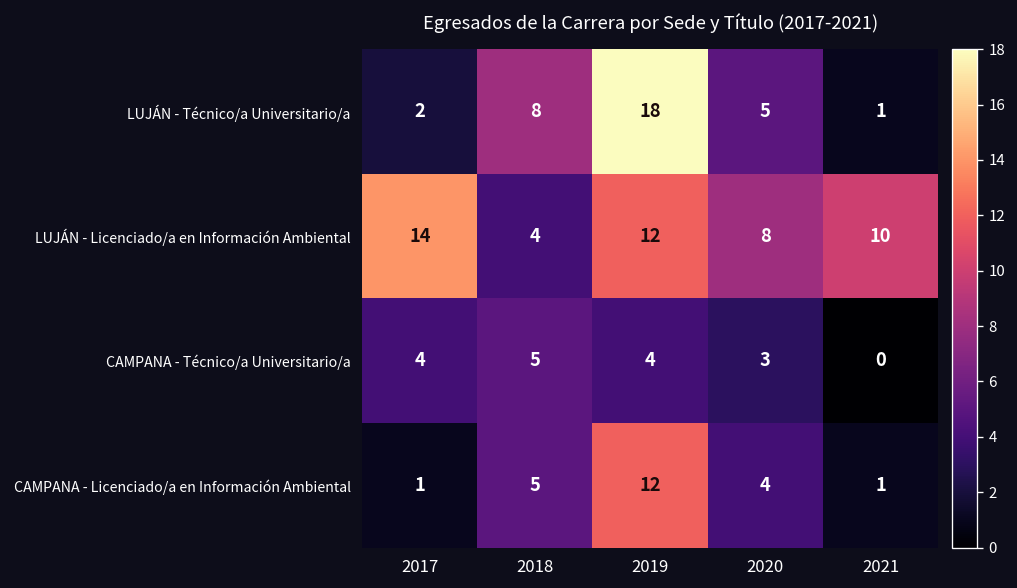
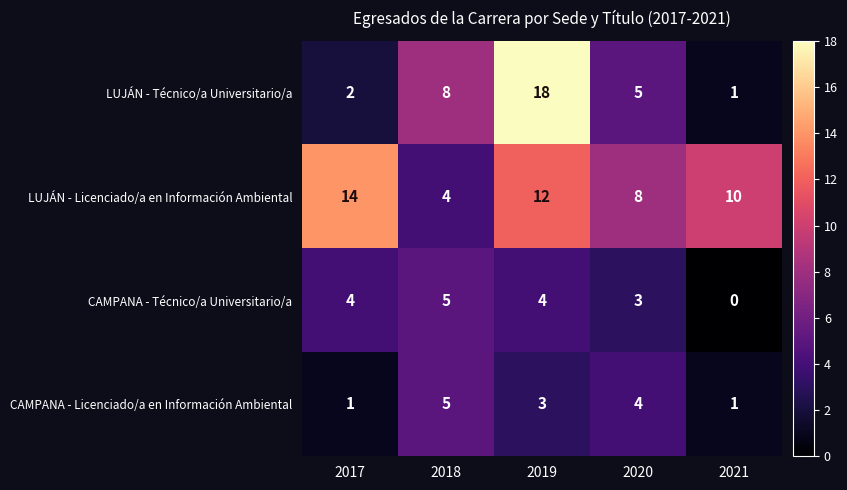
CAMPANA - Licenciado/a en Información Ambiental, 2019: 12 -> 3
